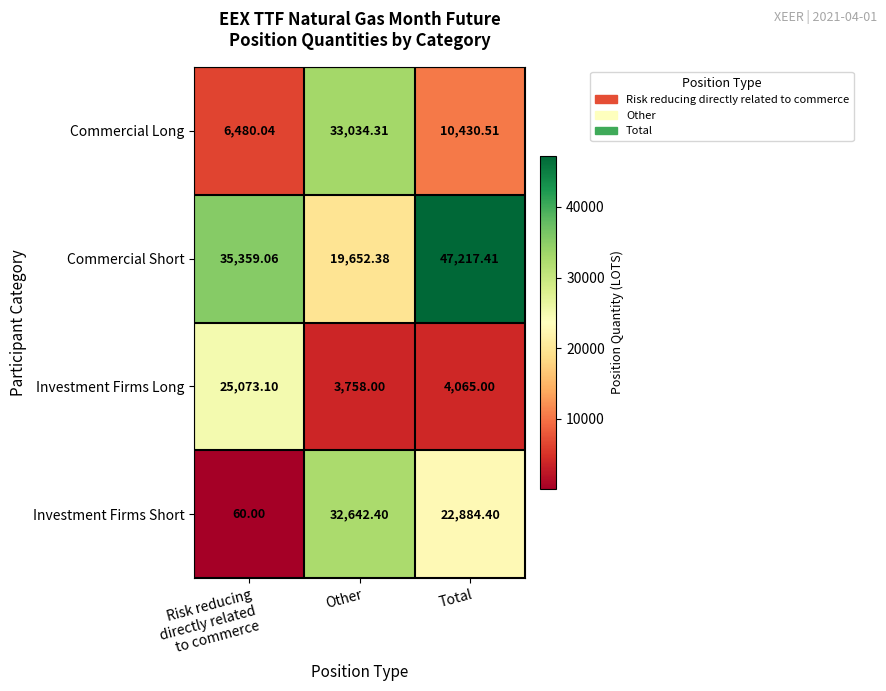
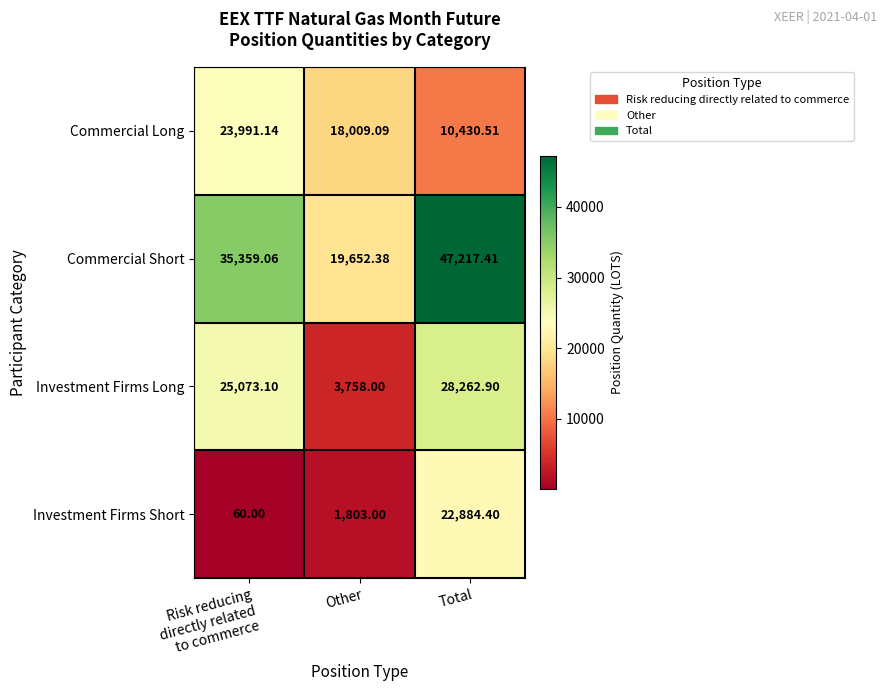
Commercial Long, Risk reducing directly related to commerce: 6,480.04 -> 23,991.14
Commercial Long, Other: 33,034.31 -> 18,009.09
Investment Firms Long, Total: 4,065.00 -> 28,262.90
Investment Firms Short, Other: 32,642.40 -> 1,803.00
